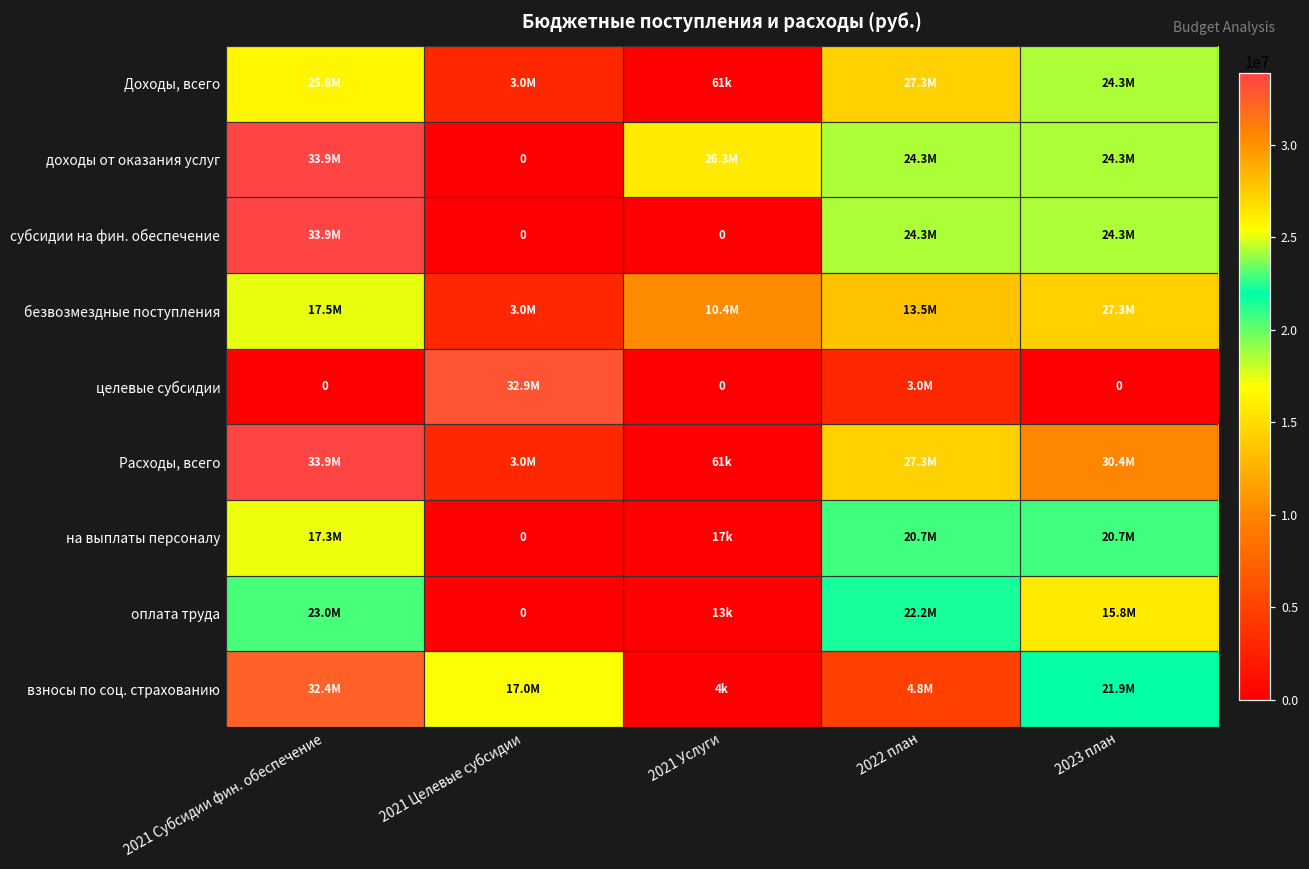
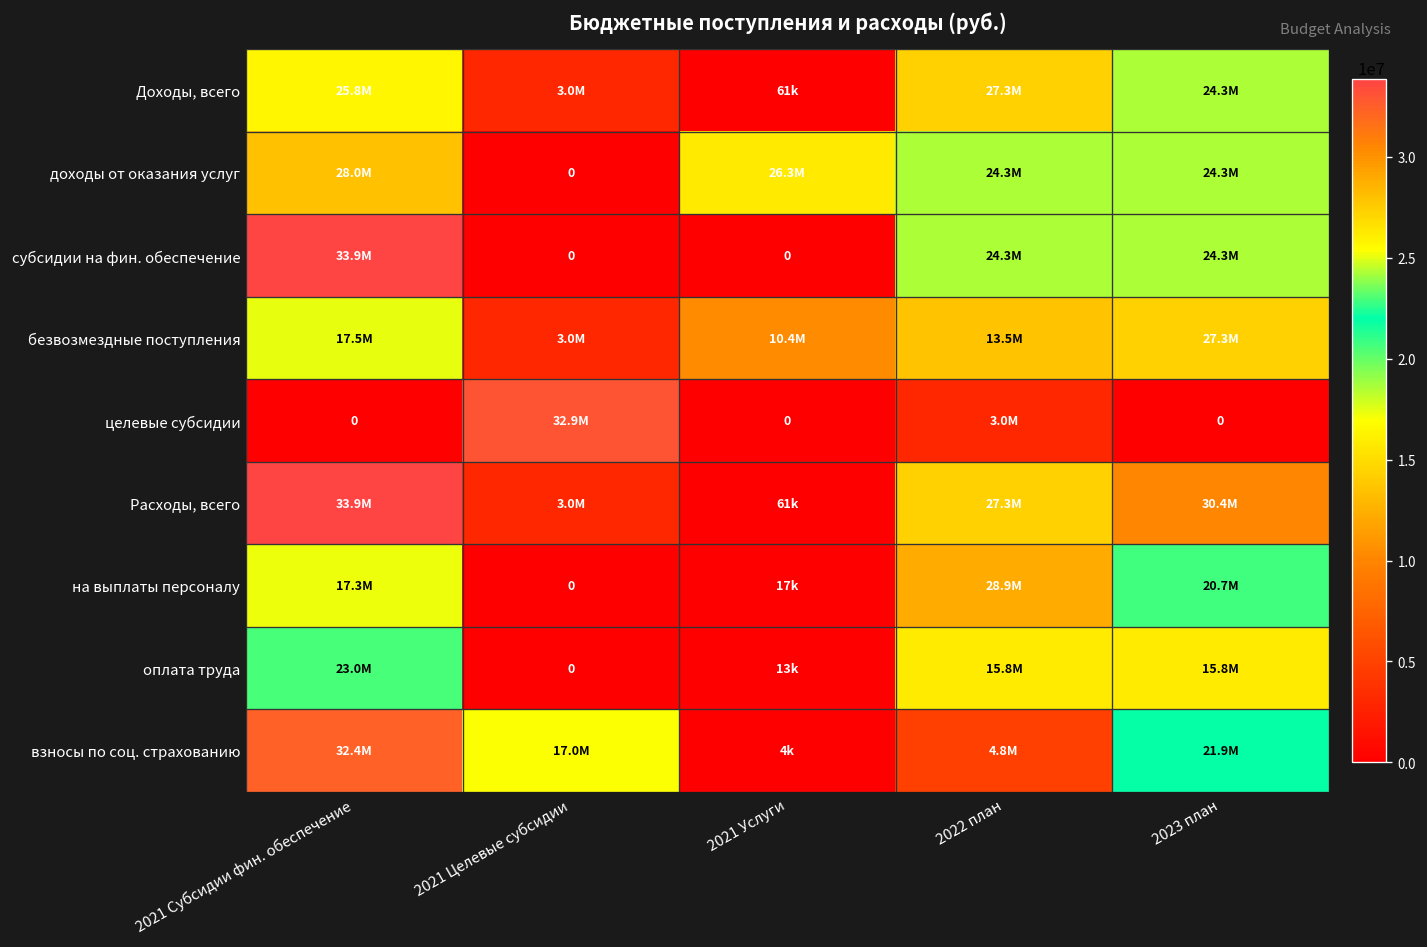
доходы от оказания услуг, 2021 Субсидии фин. обеспечение: 33.9M -> 28.0M
на выплаты персоналу, 2022 план: 20.7M -> 28.9M
оплата труда, 2022 план: 22.2M -> 15.8M
